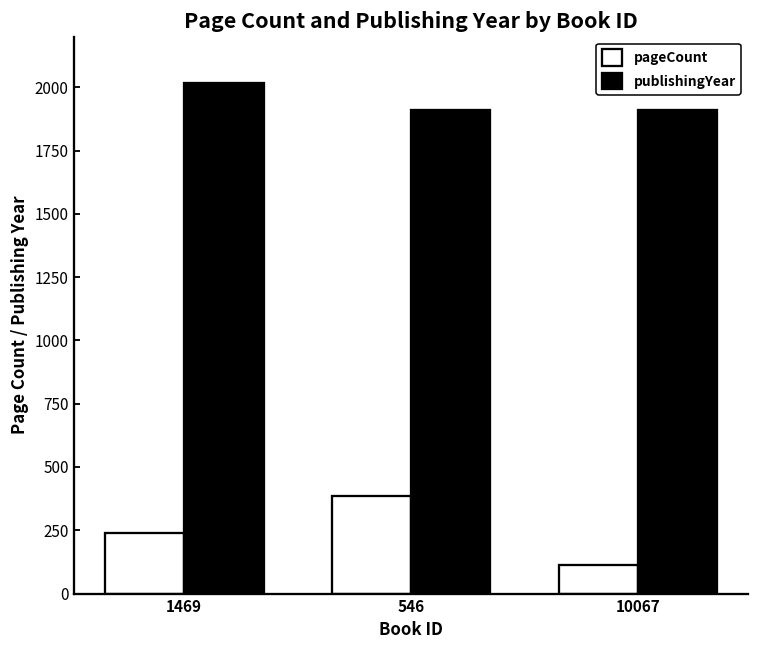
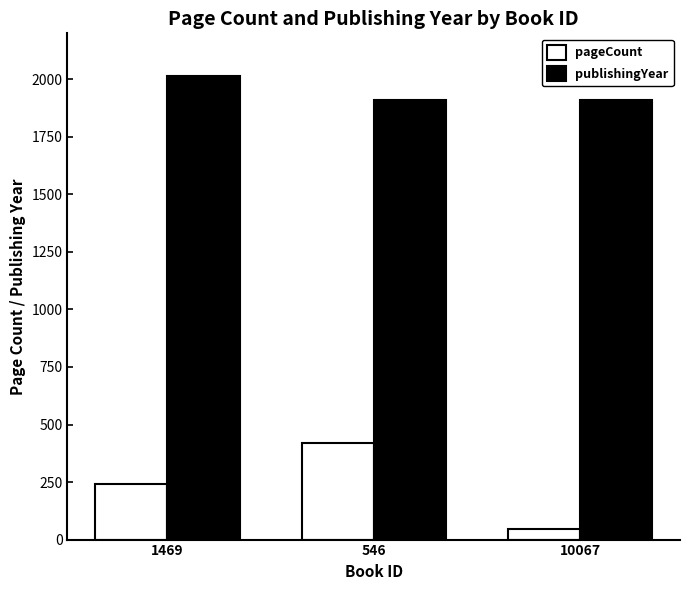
pageCount, 546: 390 -> 420
pageCount, 10067: 110 -> 40
